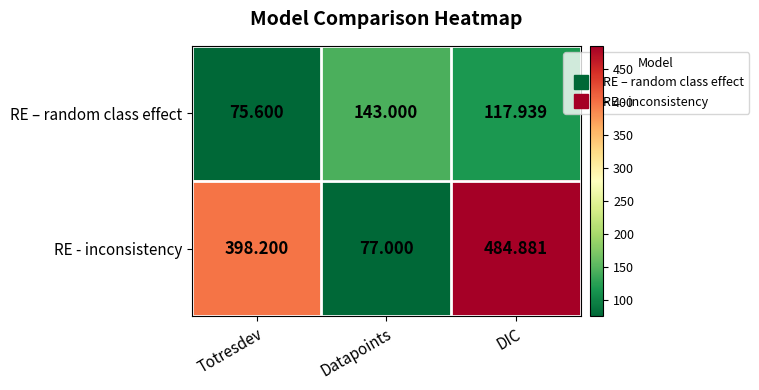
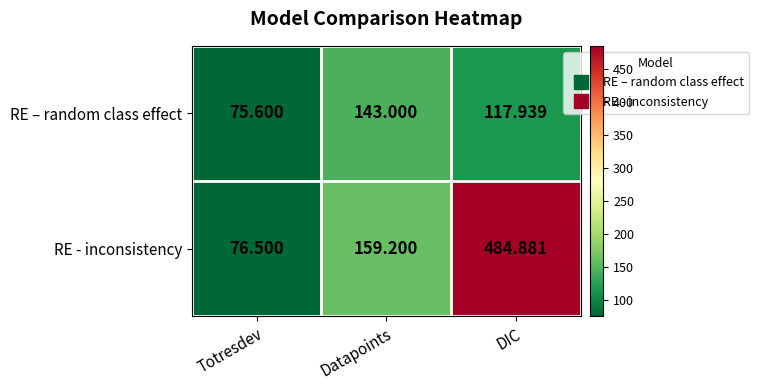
RE - inconsistency, Totresdev: 398.200 -> 76.500
RE - inconsistency, Datapoints: 77.000 -> 159.200
